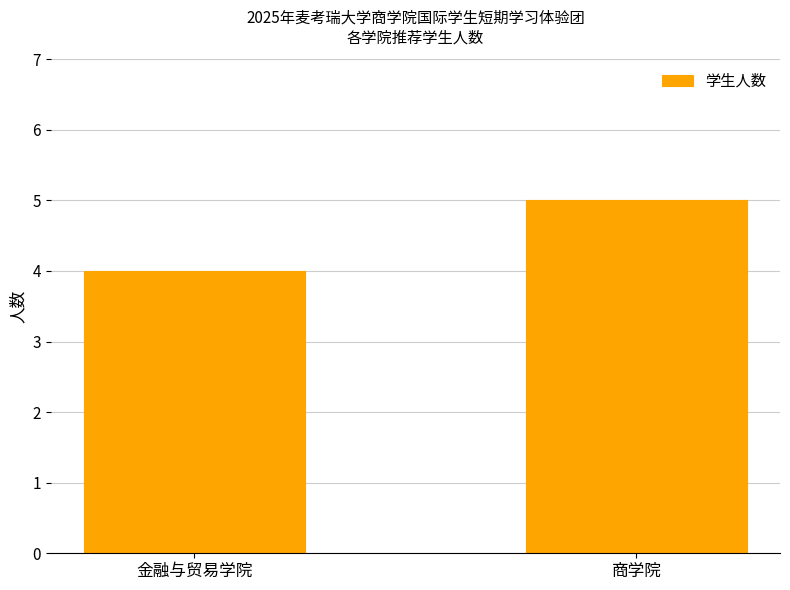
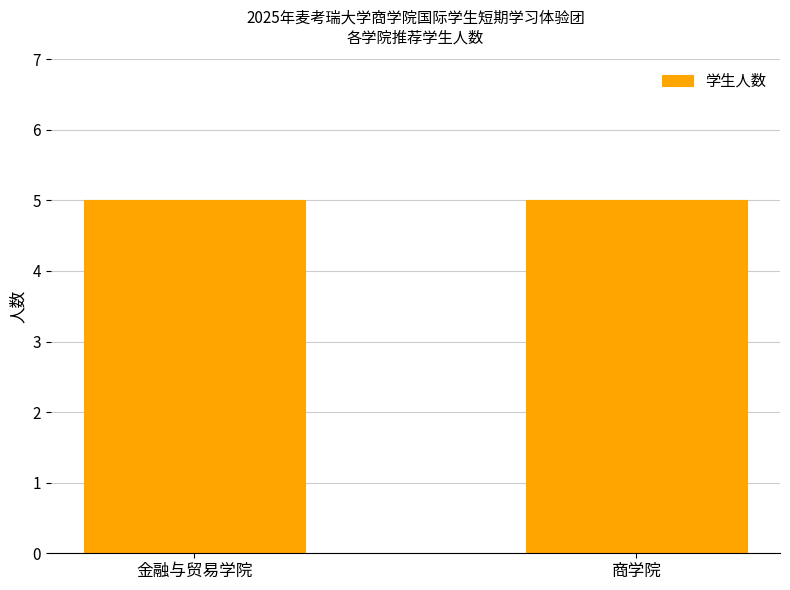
金融与贸易学院: 4 -> 5
